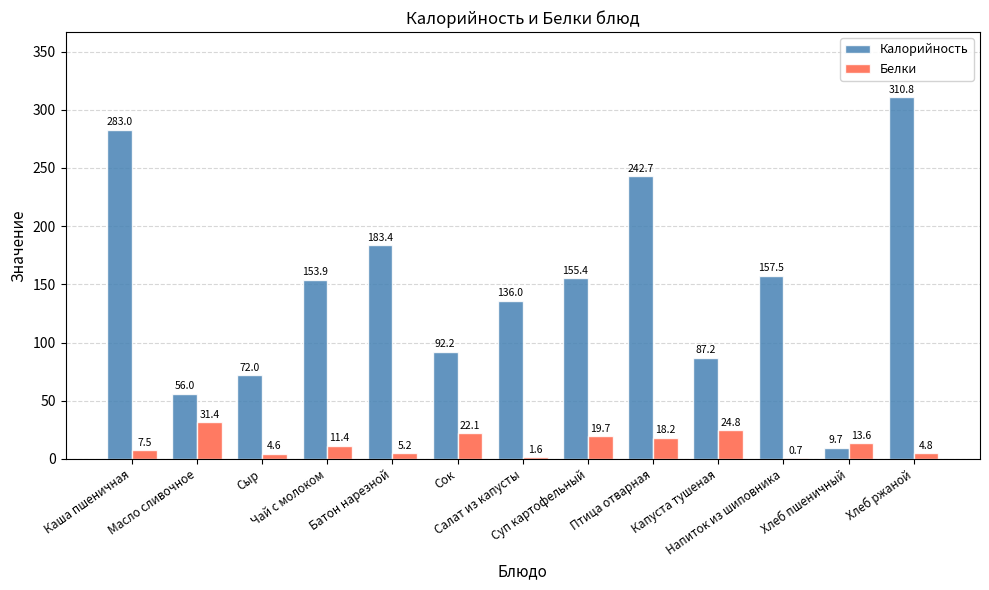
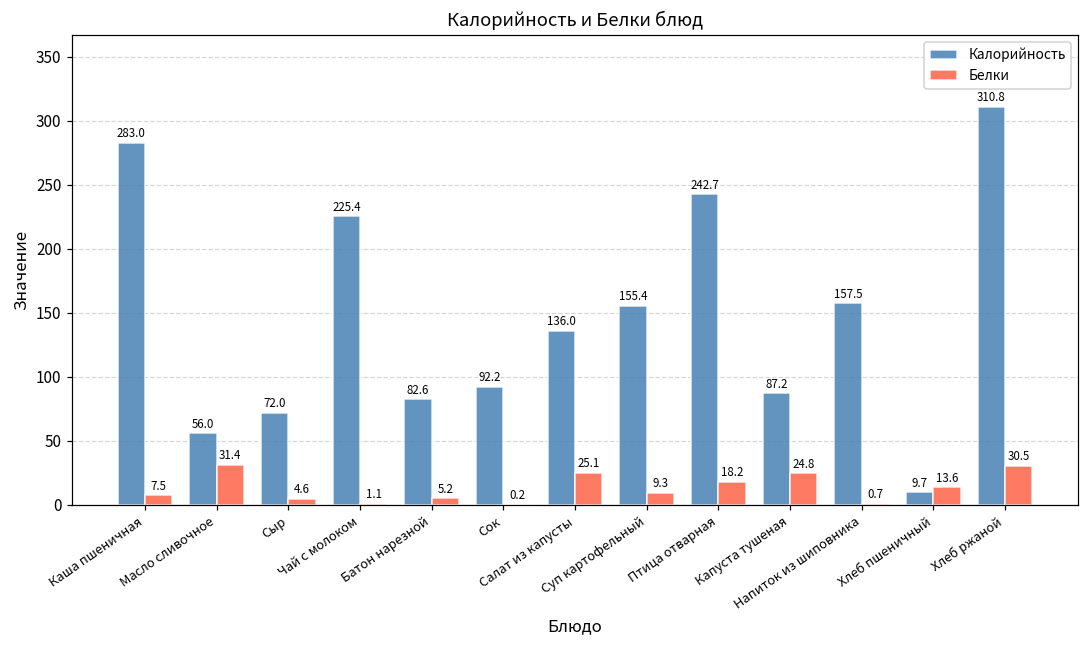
Калорийность, Чай с молоком: 153.9 -> 225.4
Белки, Чай с молоком: 11.4 -> 1.1
Калорийность, Батон нарезной: 183.4 -> 82.6
Белки, Сок: 22.1 -> 0.2
Белки, Салат из капусты: 1.6 -> 25.1
Белки, Суп картофельный: 19.7 -> 9.3
Белки, Хлеб ржаной: 4.8 -> 30.5
